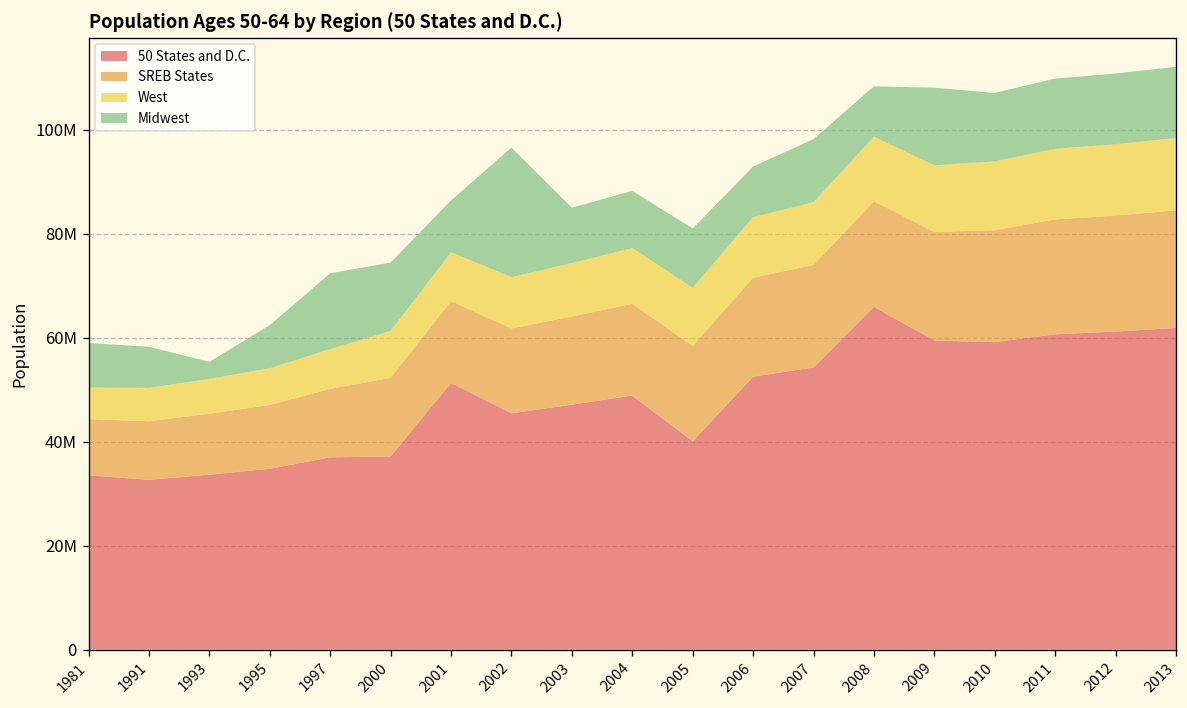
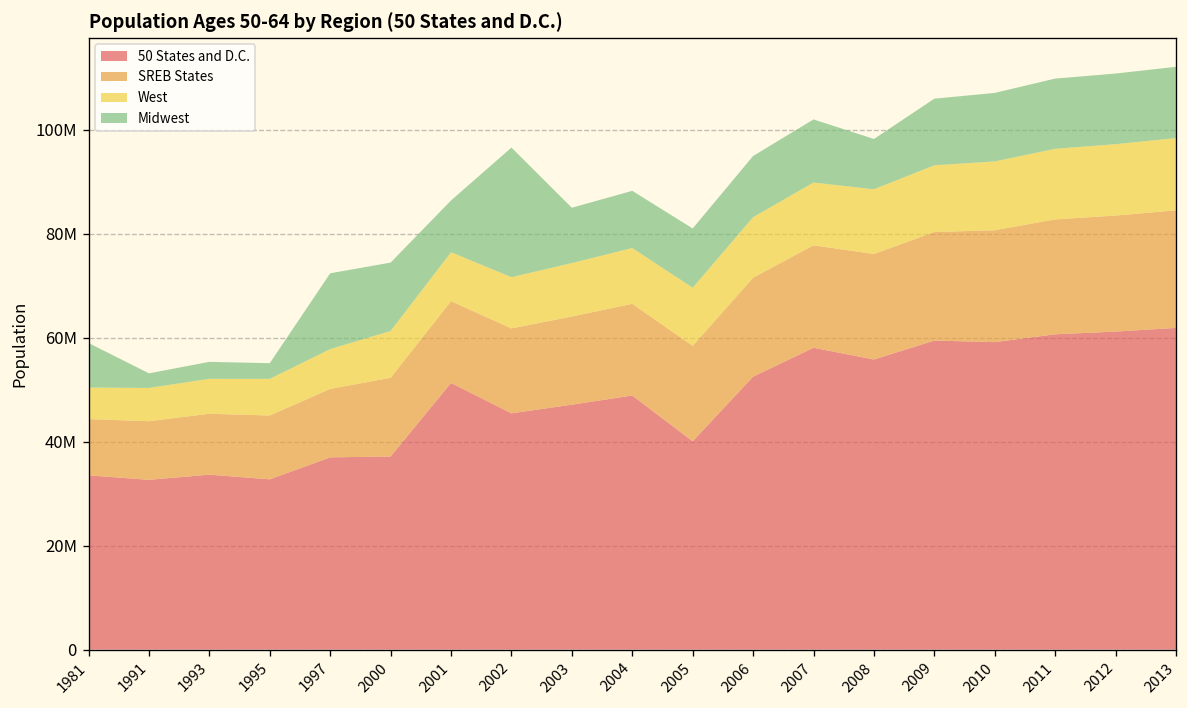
Midwest, 1991: 8000000 -> 3000000
50 States and D.C., 1995: 35000000 -> 33000000
Midwest, 1995: 8000000 -> 3000000
Midwest, 2006: 10000000 -> 12000000
50 States and D.C., 2007: 54000000 -> 58000000
50 States and D.C., 2008: 66000000 -> 56000000
Midwest, 2009: 15000000 -> 13000000
